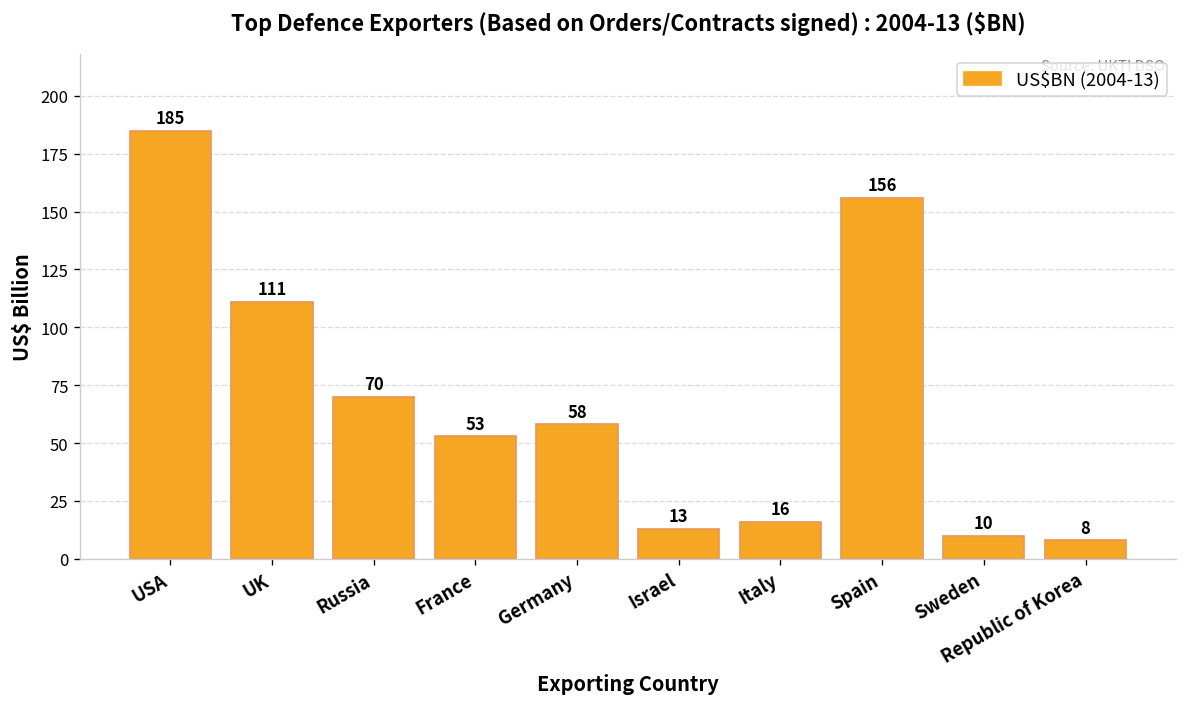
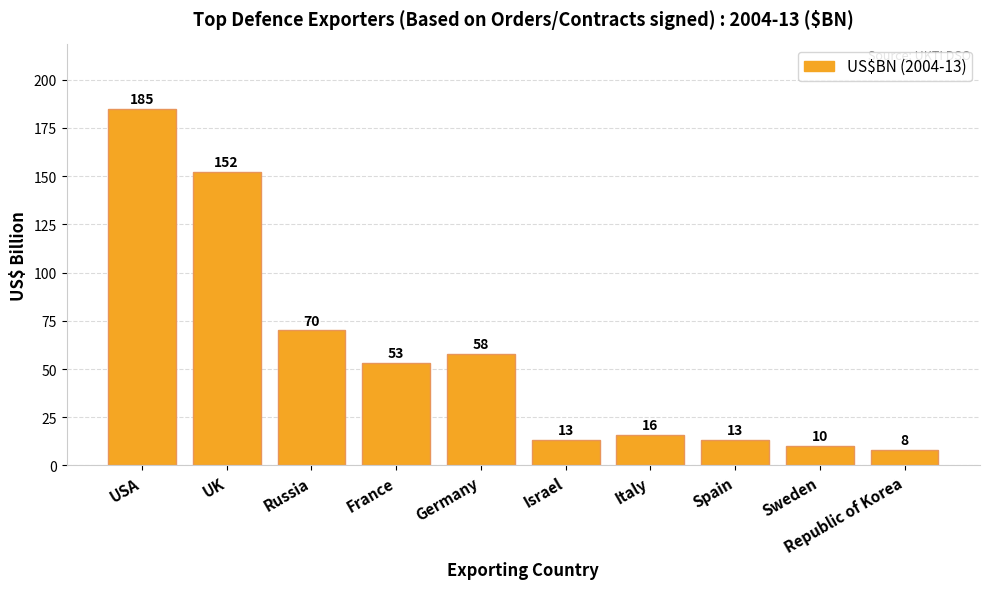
UK: 111 -> 152
Spain: 156 -> 13
